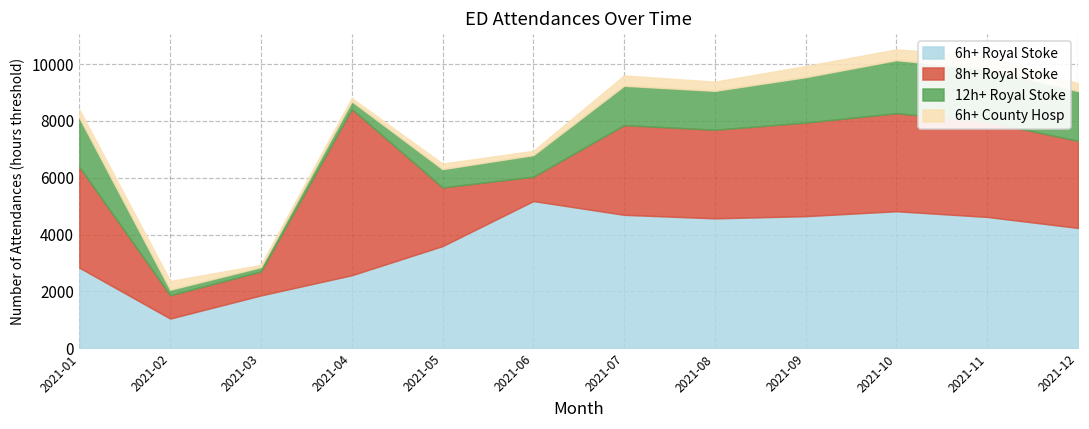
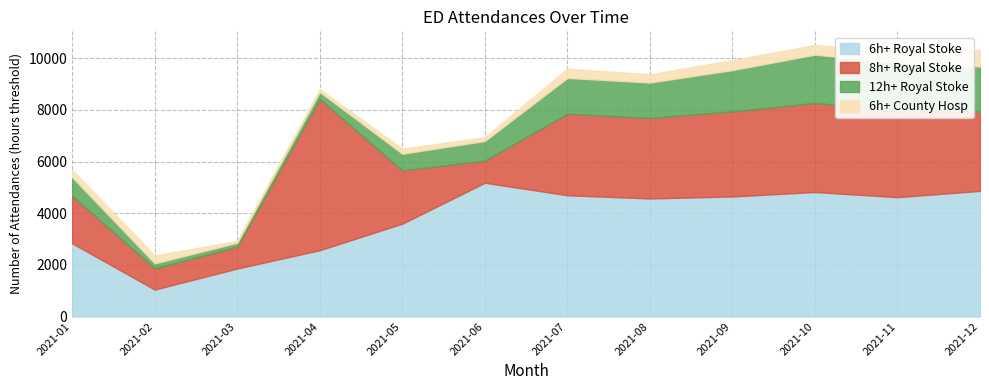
8h+ Royal Stoke, 2021-01: 3500 -> 1800
12h+ Royal Stoke, 2021-01: 1700 -> 700
6h+ Royal Stoke, 2021-12: 4200 -> 4900
6h+ County Hosp, 2021-12: 300 -> 600
